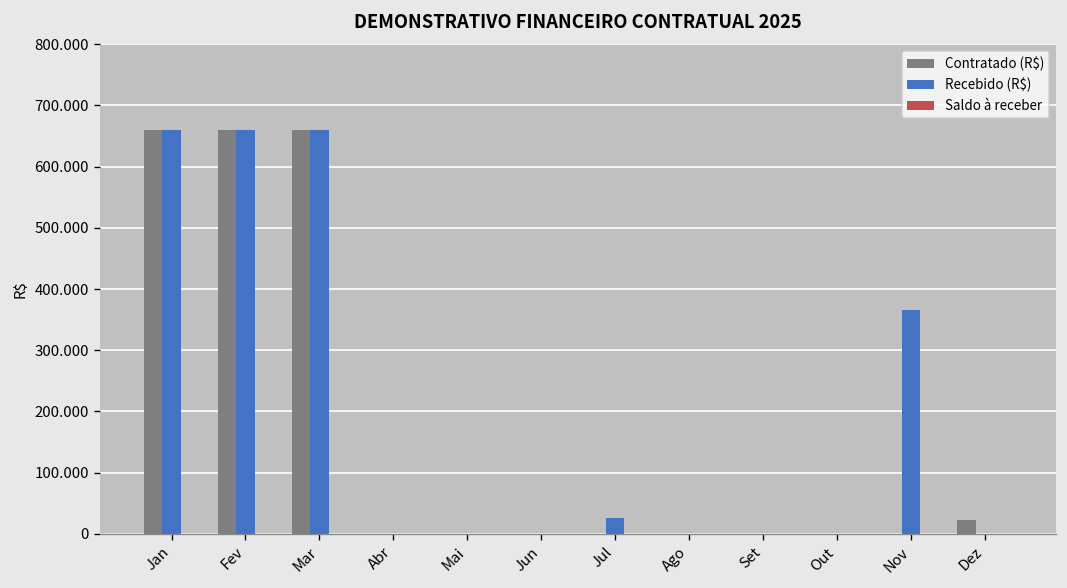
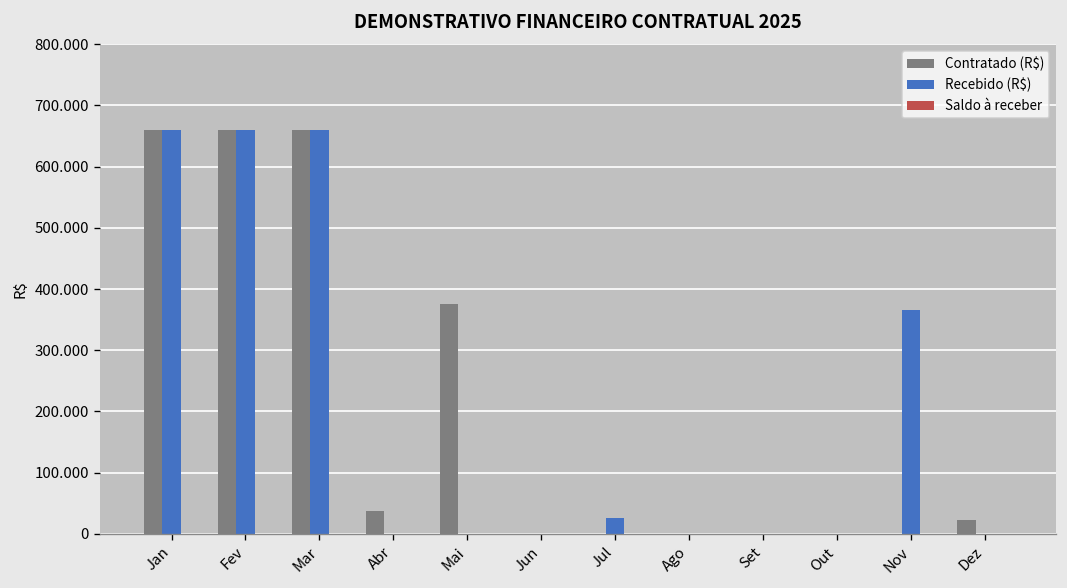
Contratado (R$), Abr: 0 -> 40
Contratado (R$), Mai: 0 -> 380
